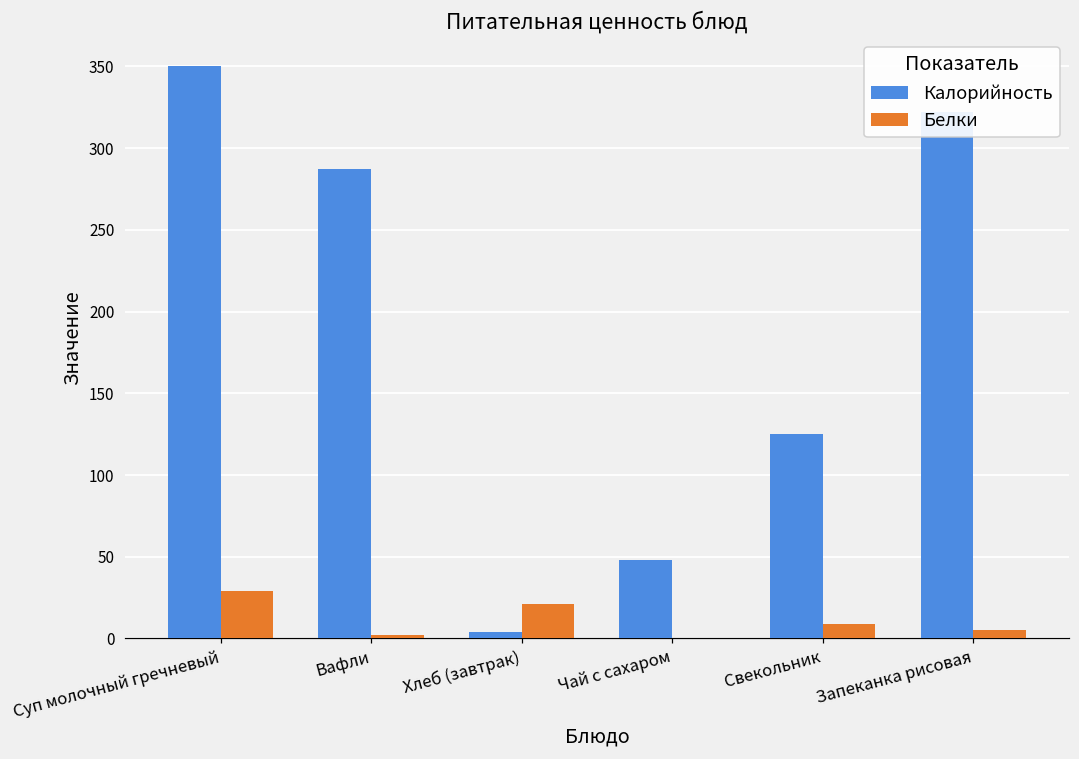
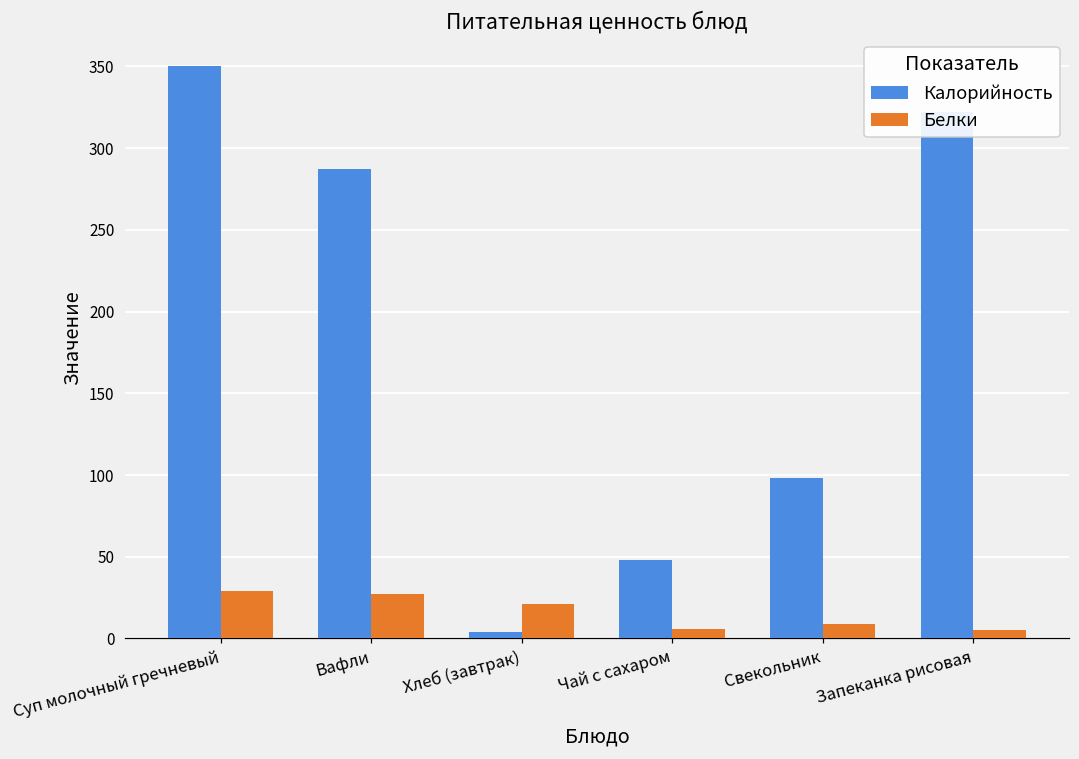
Белки, Вафли: 2 -> 27
Белки, Чай с сахаром: 0 -> 6
Калорийность, Свекольник: 125 -> 98
